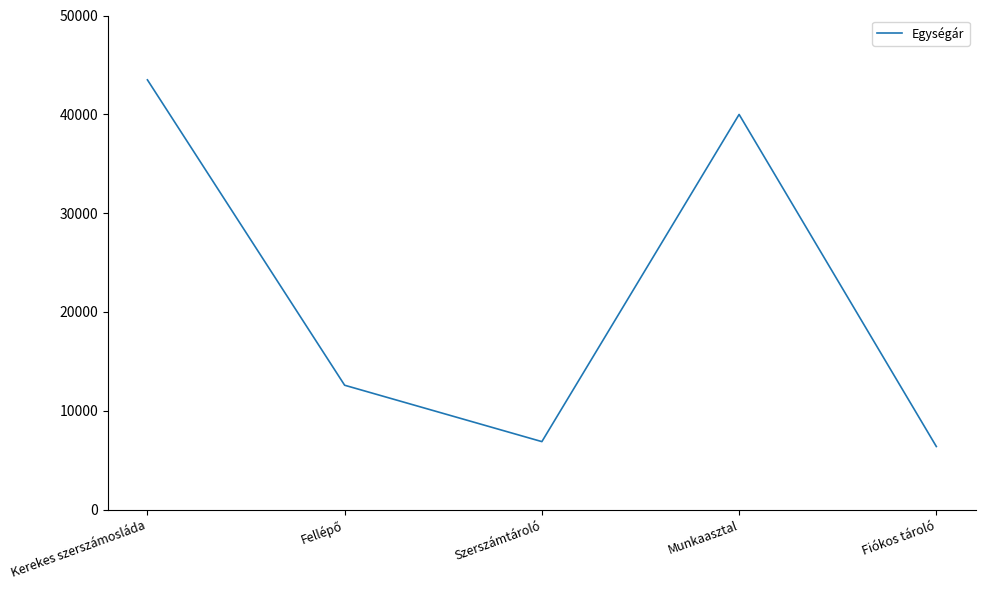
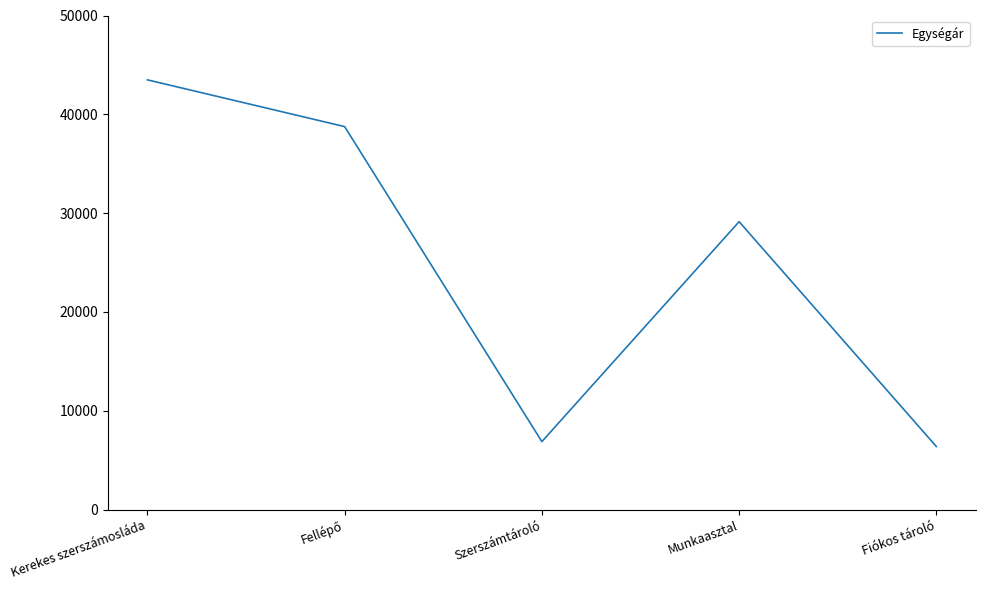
Fellépő: 13000 -> 39000
Munkaasztal: 40000 -> 29000
